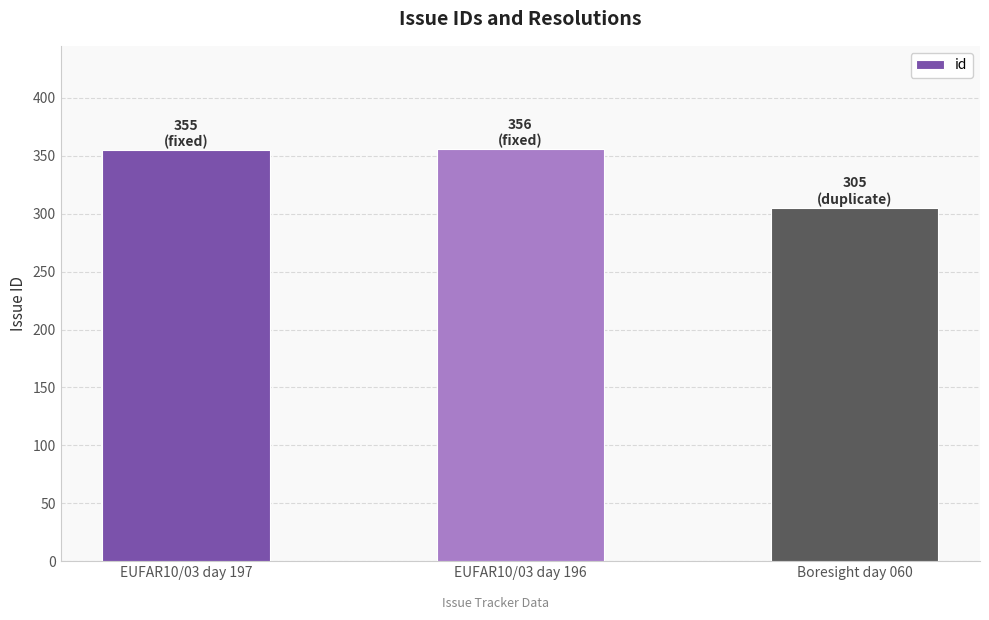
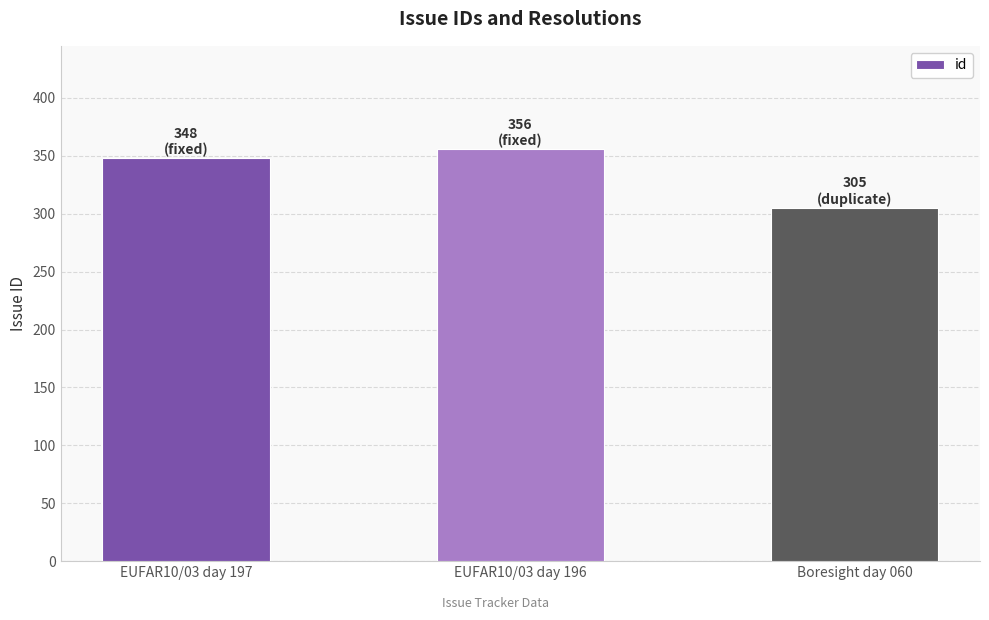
EUFAR10/03 day 197: 355 -> 348
